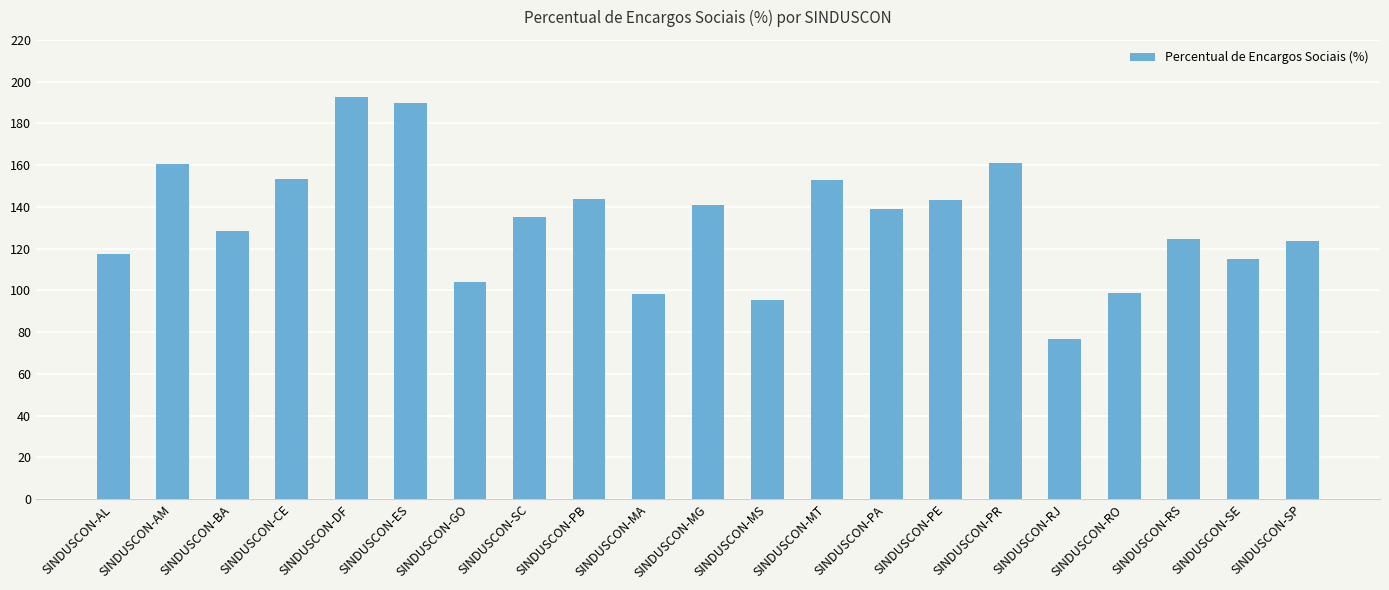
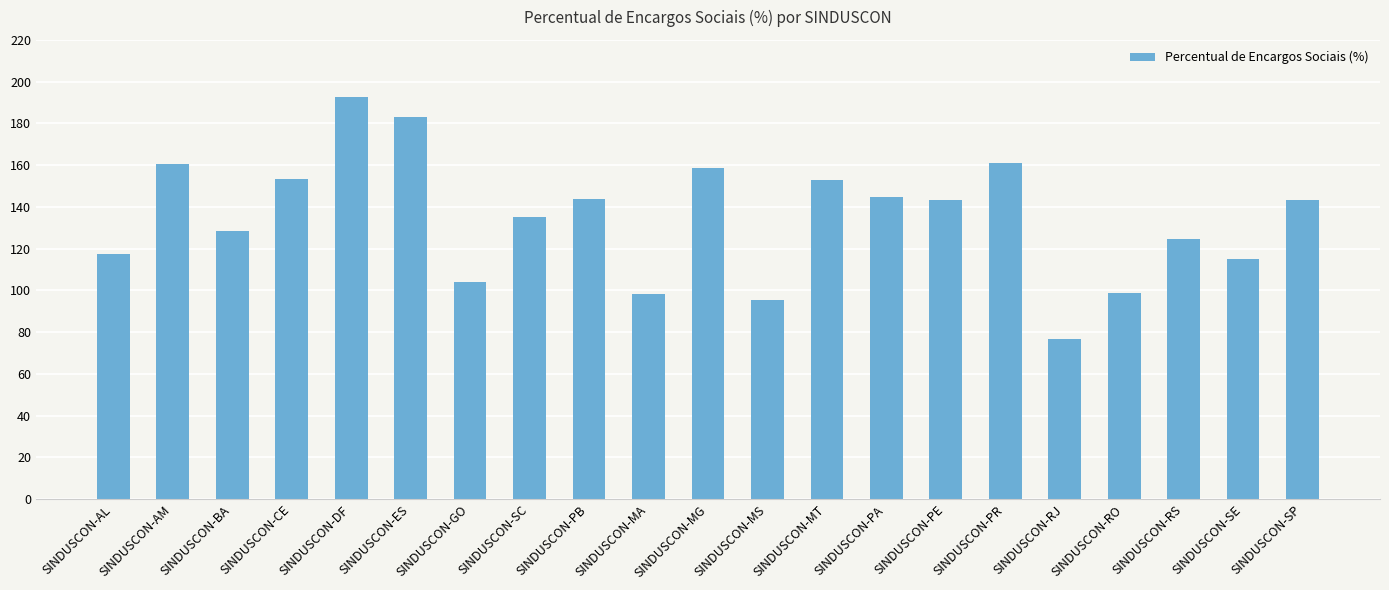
SINDUSCON-ES: 190 -> 183
SINDUSCON-MG: 141 -> 159
SINDUSCON-PA: 139 -> 145
SINDUSCON-SP: 124 -> 143
